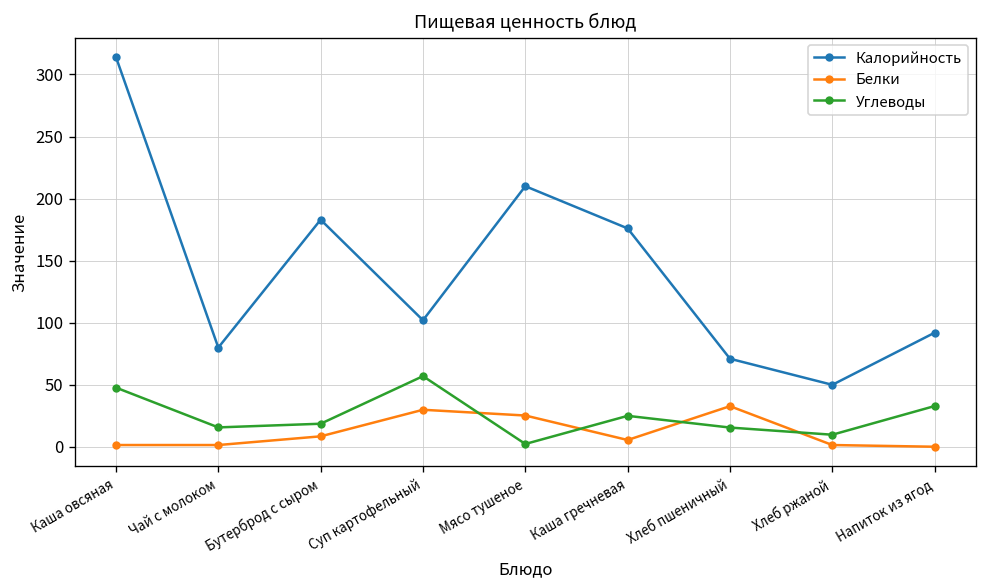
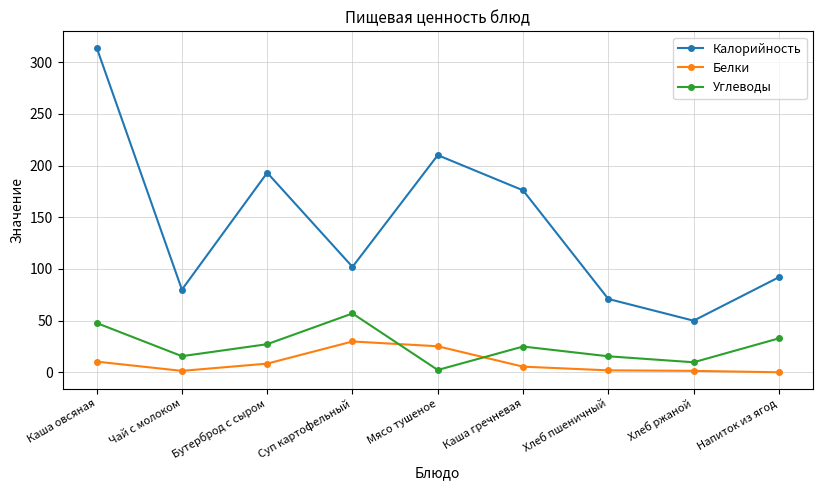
Белки, Каша овсяная: 2 -> 10
Калорийность, Бутерброд с сыром: 183 -> 193
Углеводы, Бутерброд с сыром: 19 -> 27
Белки, Хлеб пшеничный: 33 -> 2
